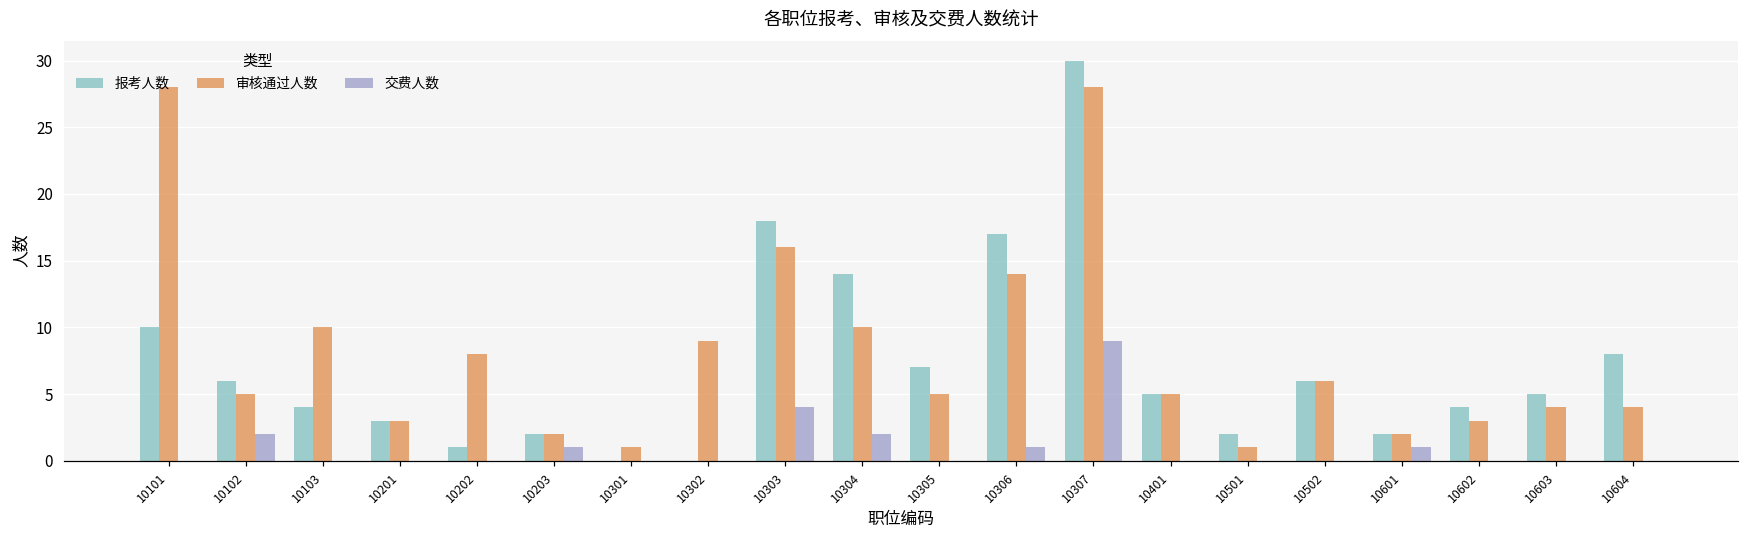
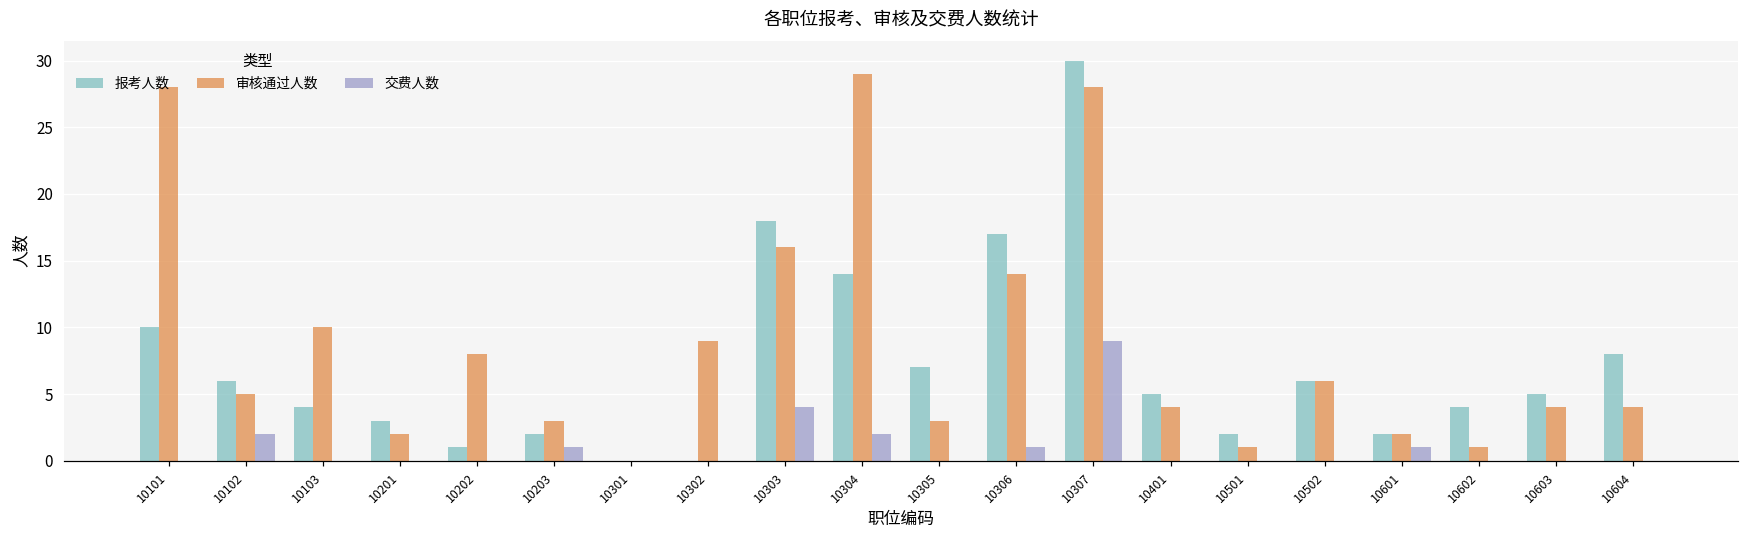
审核通过人数, 10201: 3 -> 2
审核通过人数, 10203: 2 -> 3
审核通过人数, 10301: 1 -> 0
审核通过人数, 10304: 10 -> 29
审核通过人数, 10305: 5 -> 3
审核通过人数, 10401: 5 -> 4
审核通过人数, 10602: 3 -> 1
